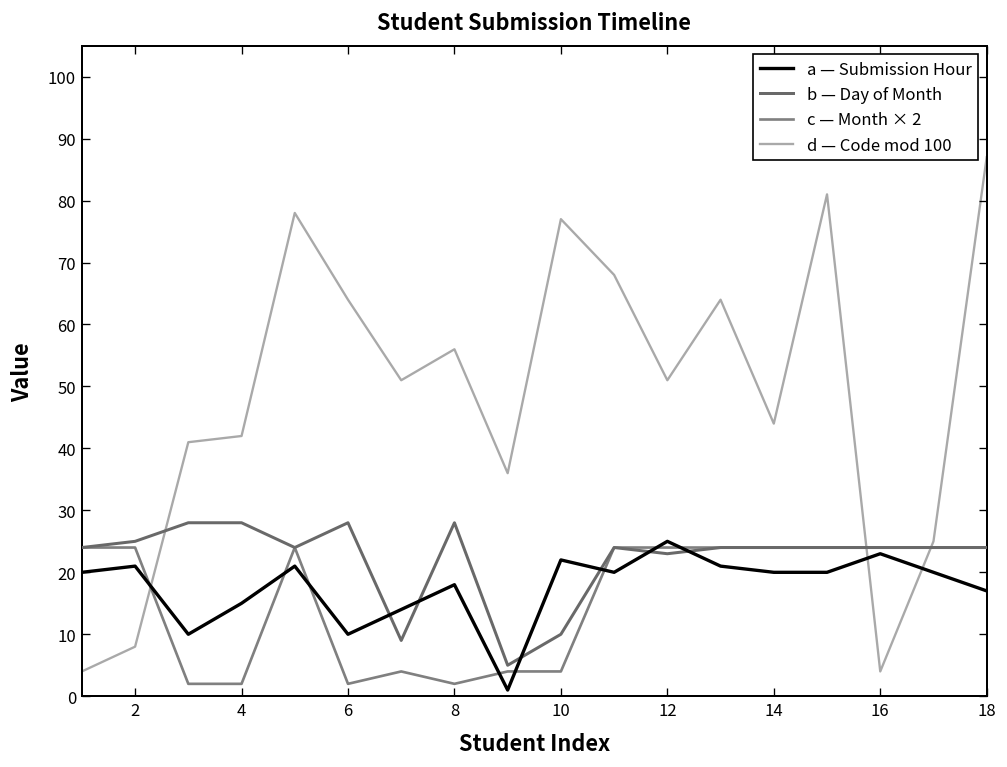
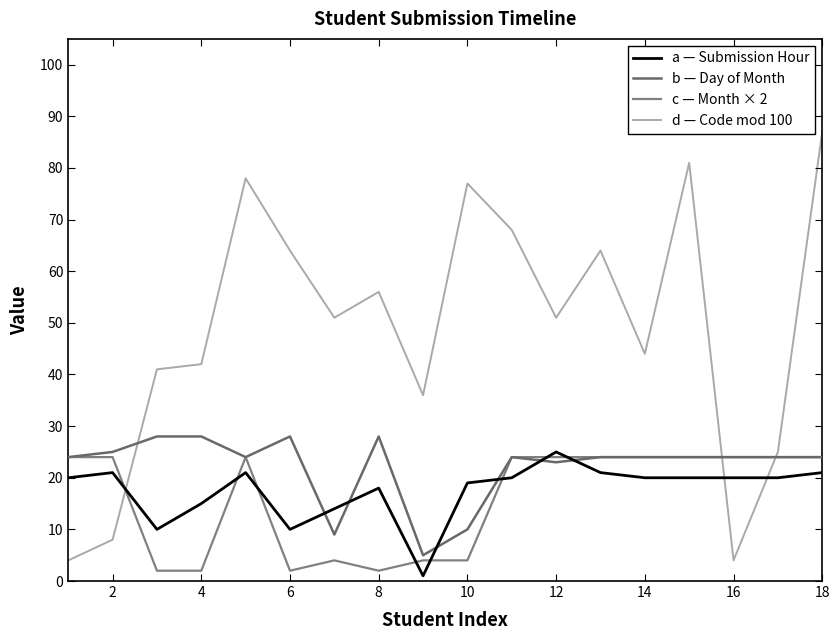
a — Submission Hour, 10: 22 -> 19
a — Submission Hour, 16: 23 -> 20
a — Submission Hour, 18: 17 -> 21
